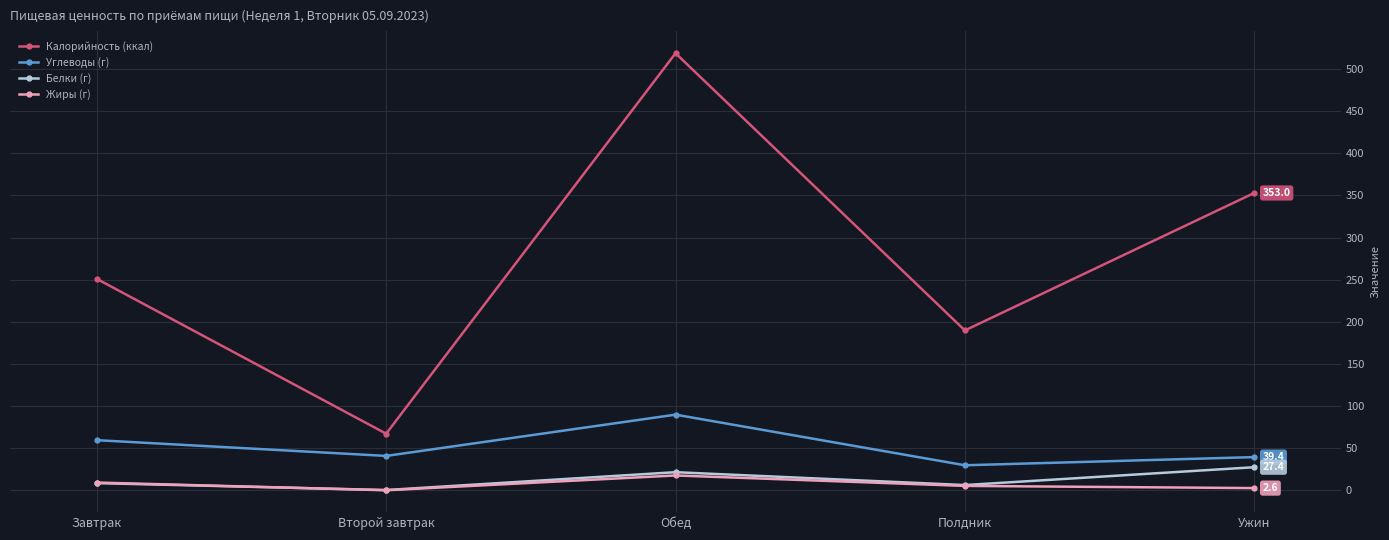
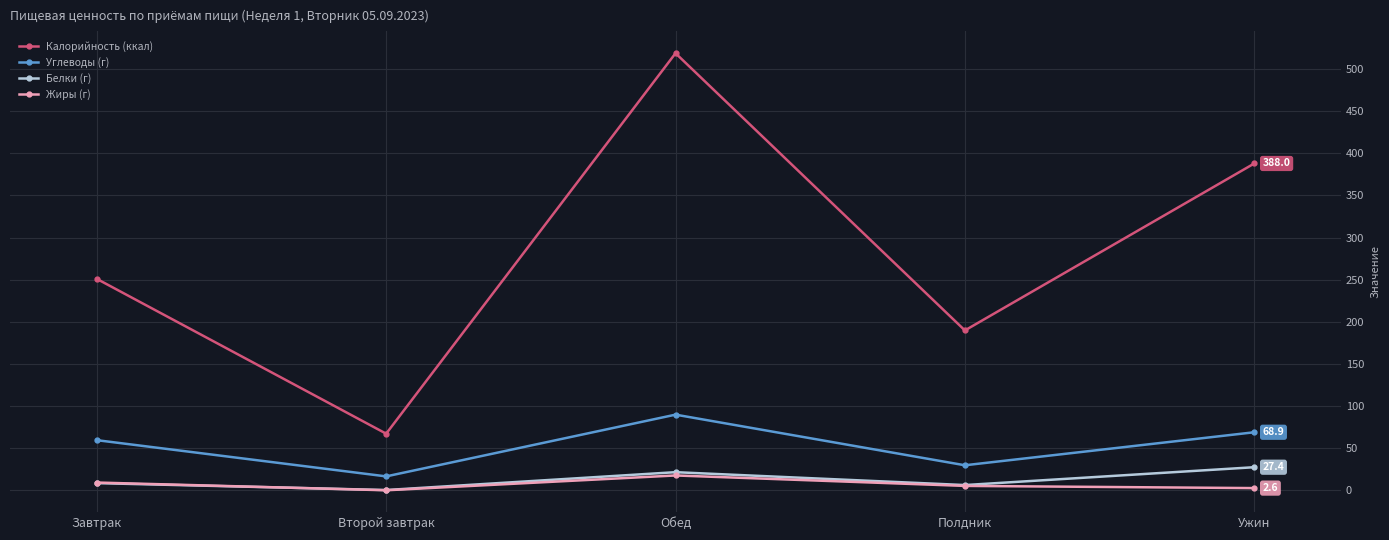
Углеводы (г), Второй завтрак: 40 -> 20
Калорийность (ккал), Ужин: 353.0 -> 388.0
Углеводы (г), Ужин: 39.4 -> 68.9
